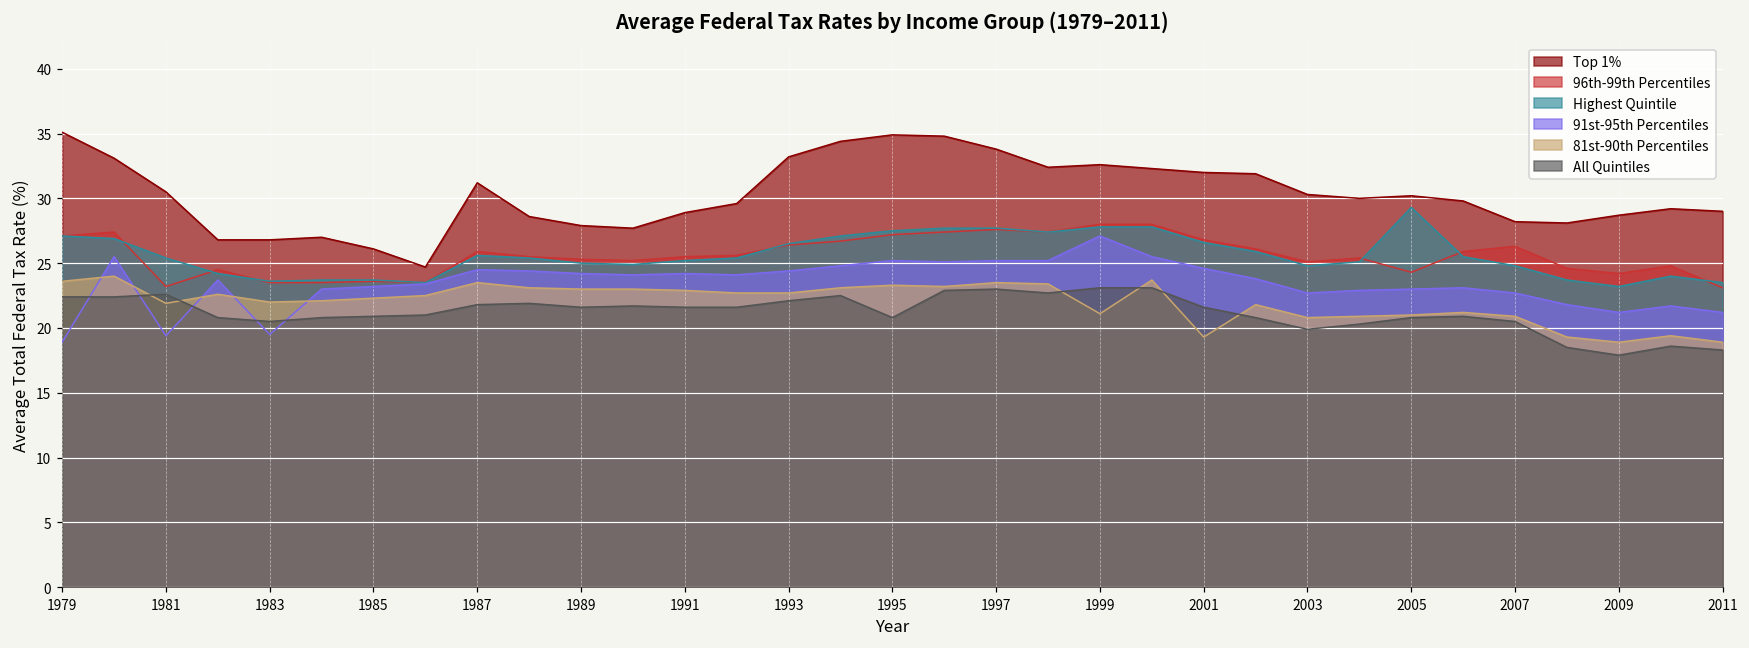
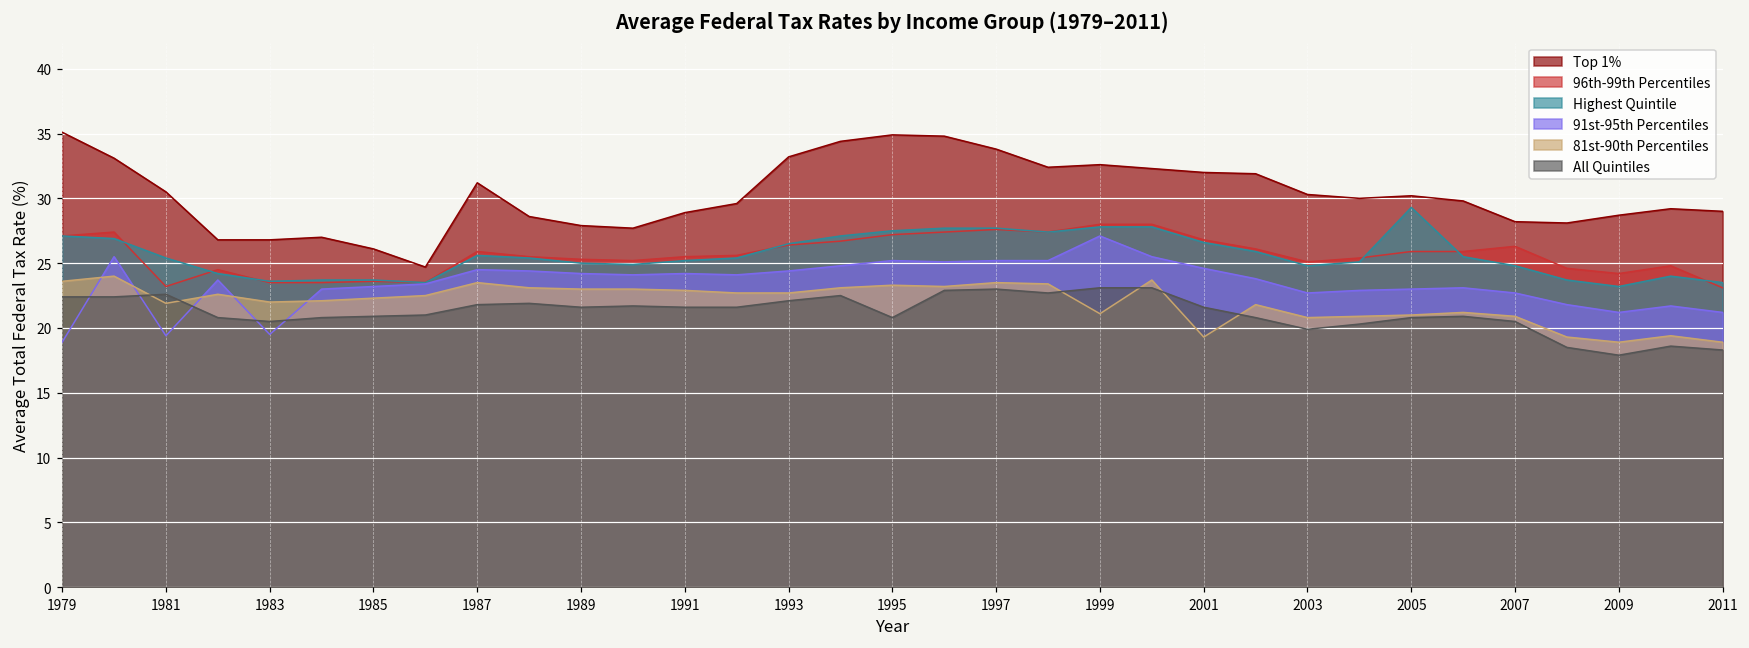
96th-99th Percentiles, 2005: 24.3 -> 25.9
